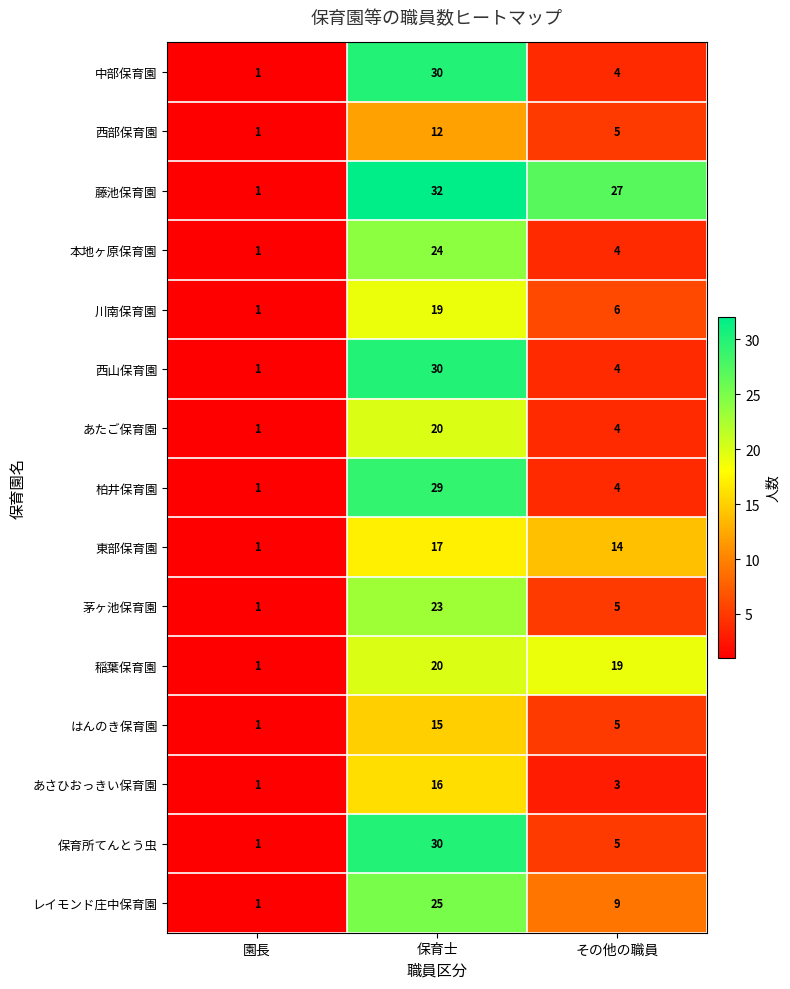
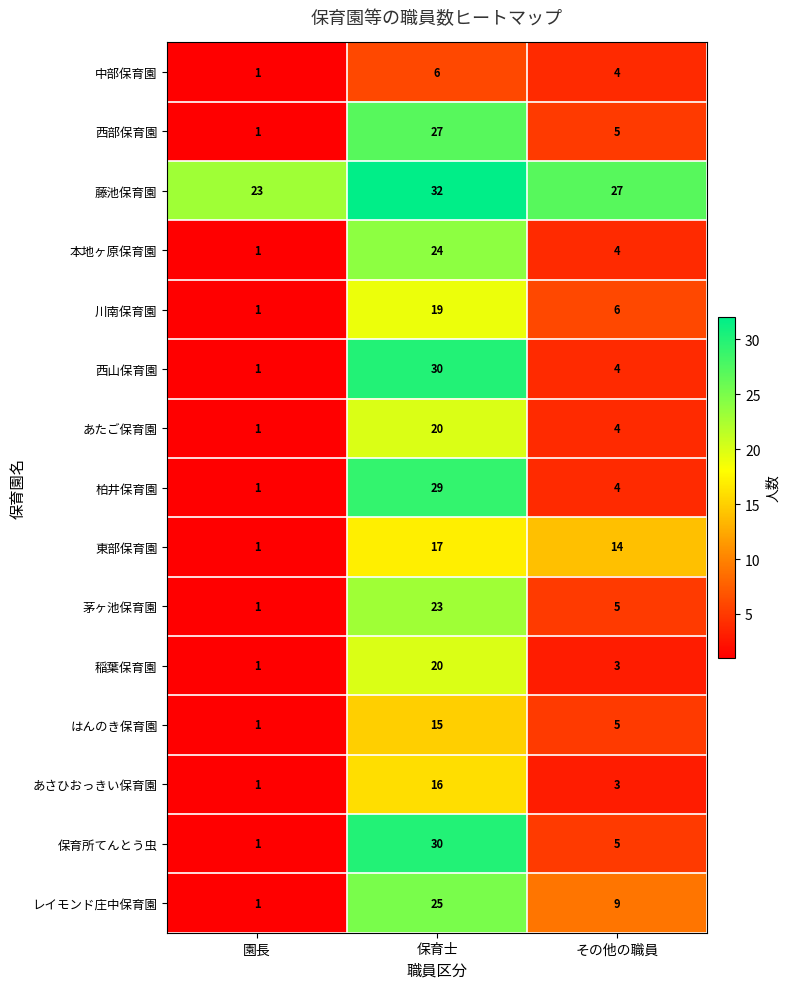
中部保育園, 保育士: 30 -> 6
西部保育園, 保育士: 12 -> 27
藤池保育園, 園長: 1 -> 23
稲葉保育園, その他の職員: 19 -> 3
